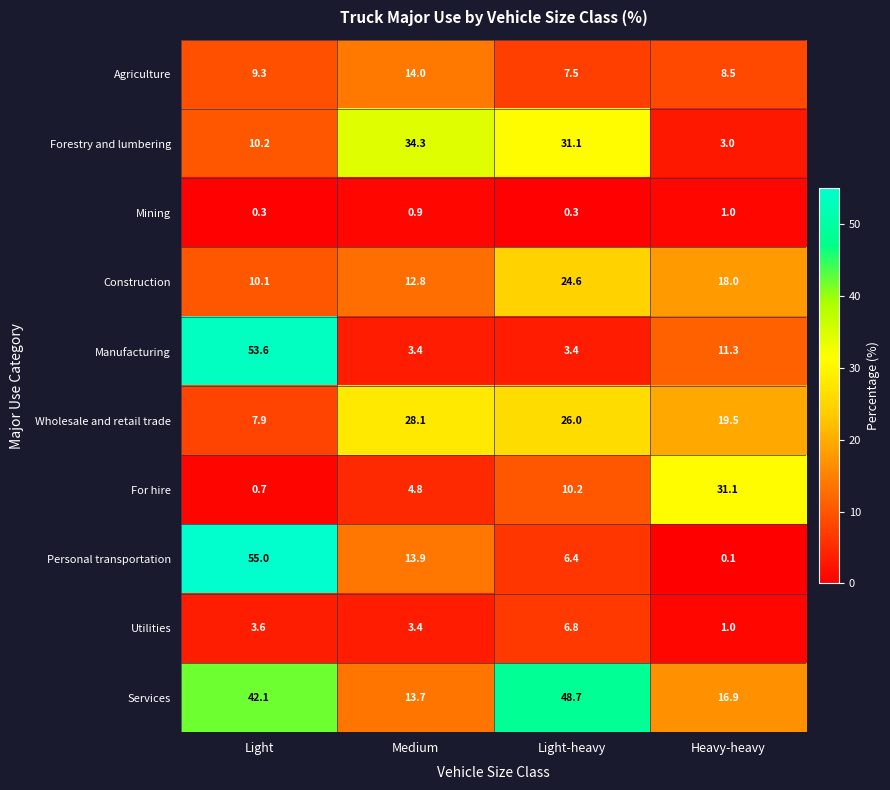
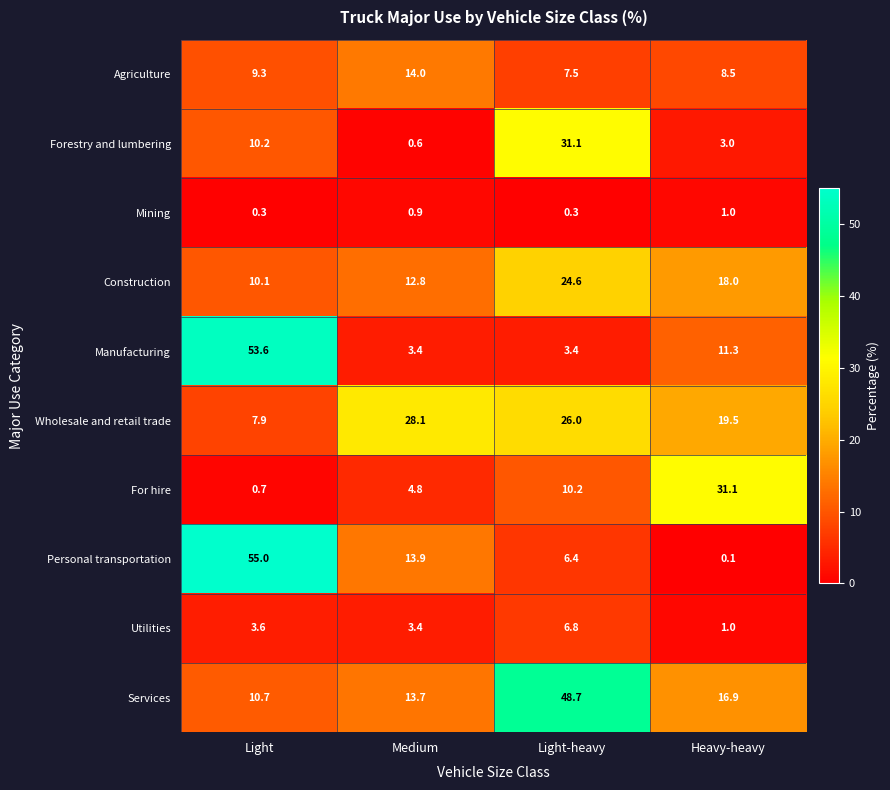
Forestry and lumbering, Medium: 34.3 -> 0.6
Services, Light: 42.1 -> 10.7
